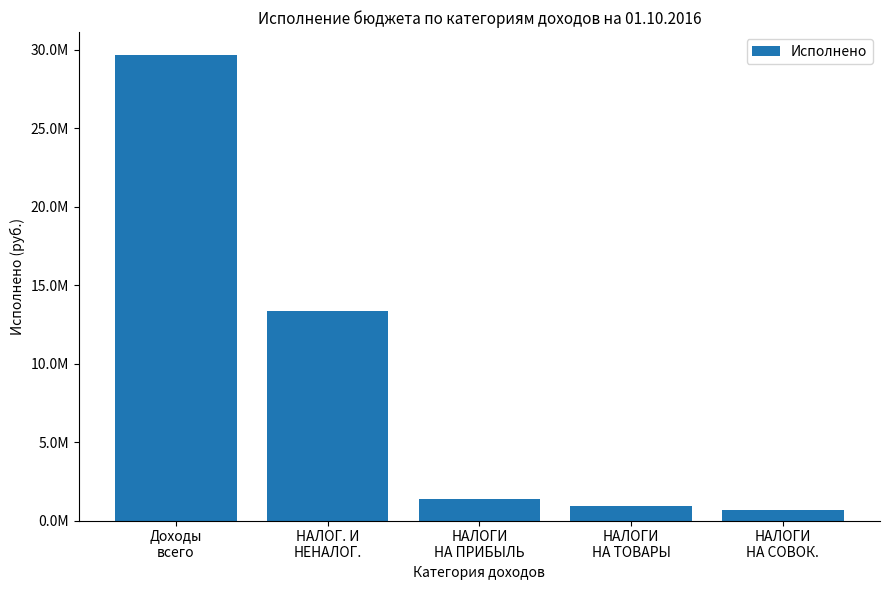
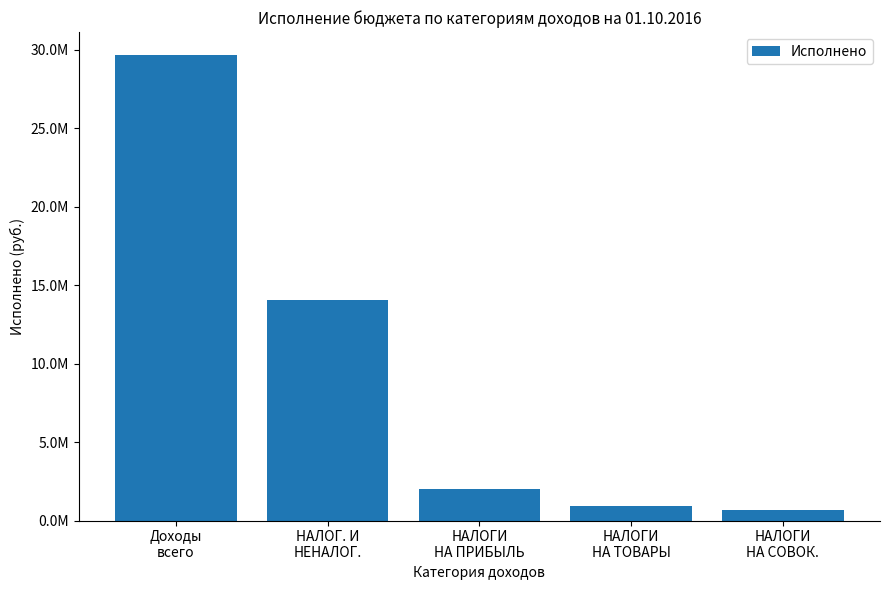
НАЛОГ. И НЕНАЛОГ.: 13300000 -> 14100000
НАЛОГИ НА ПРИБЫЛЬ: 1400000 -> 2000000
